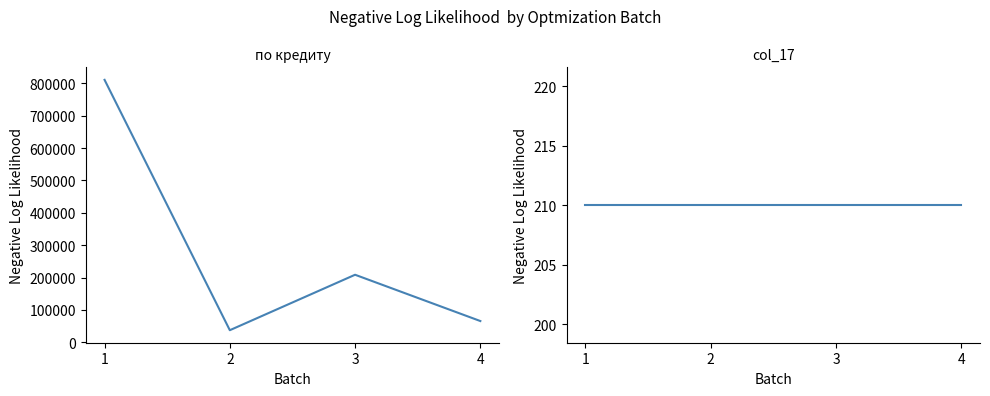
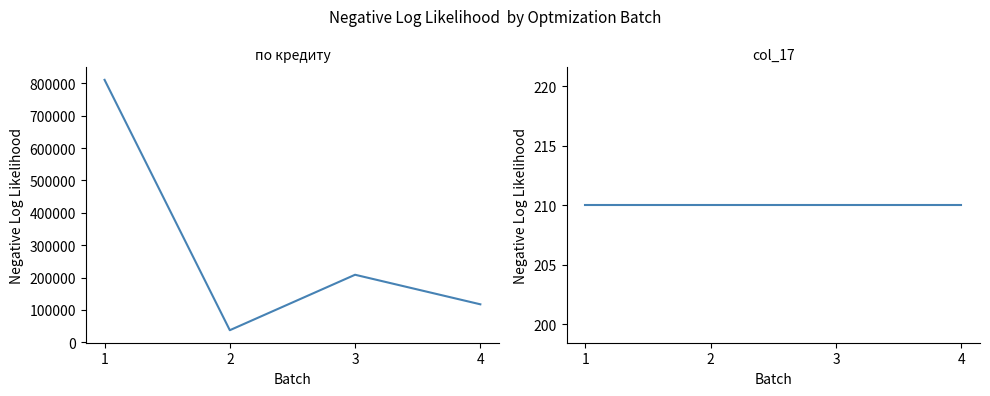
по кредиту, 4: 70000 -> 120000
